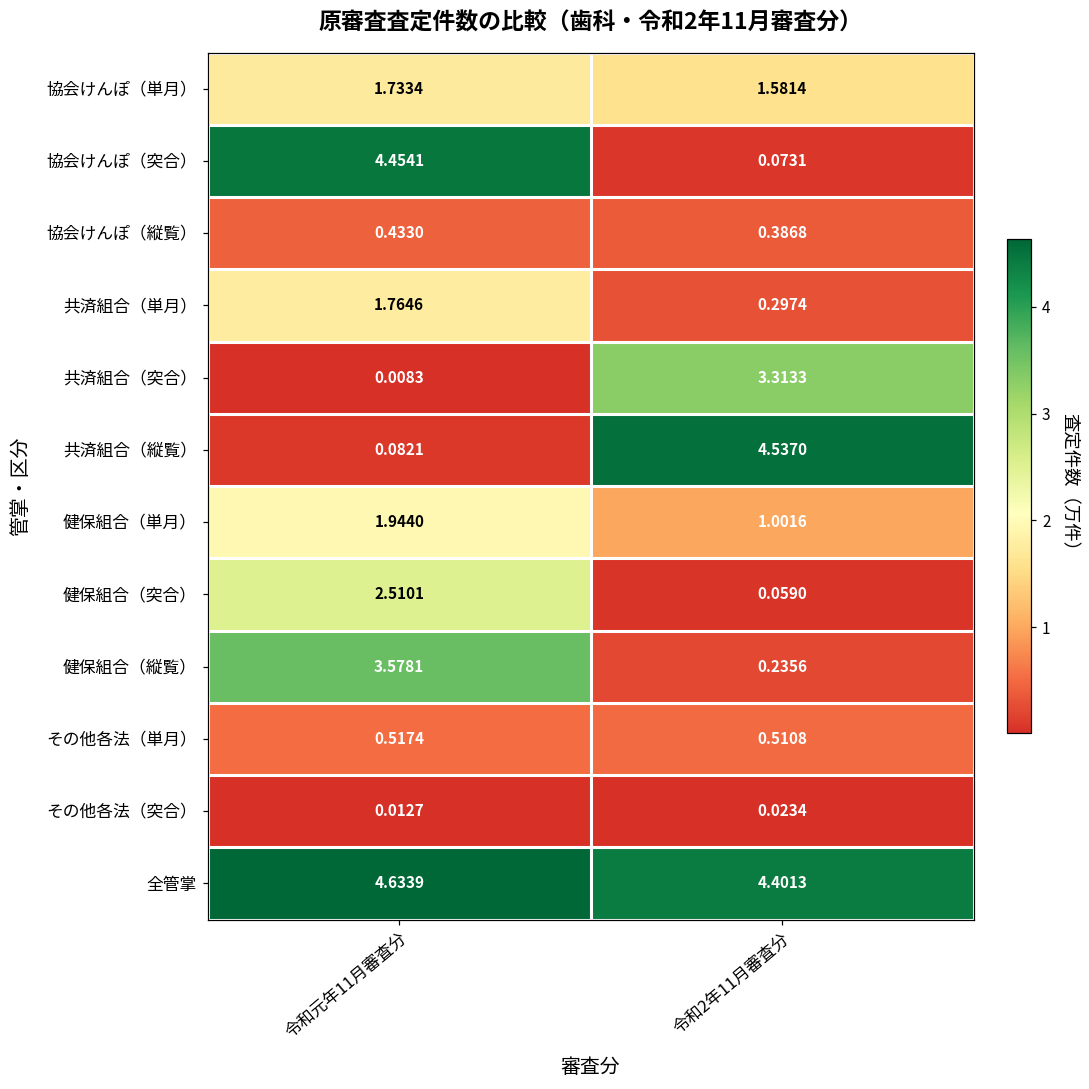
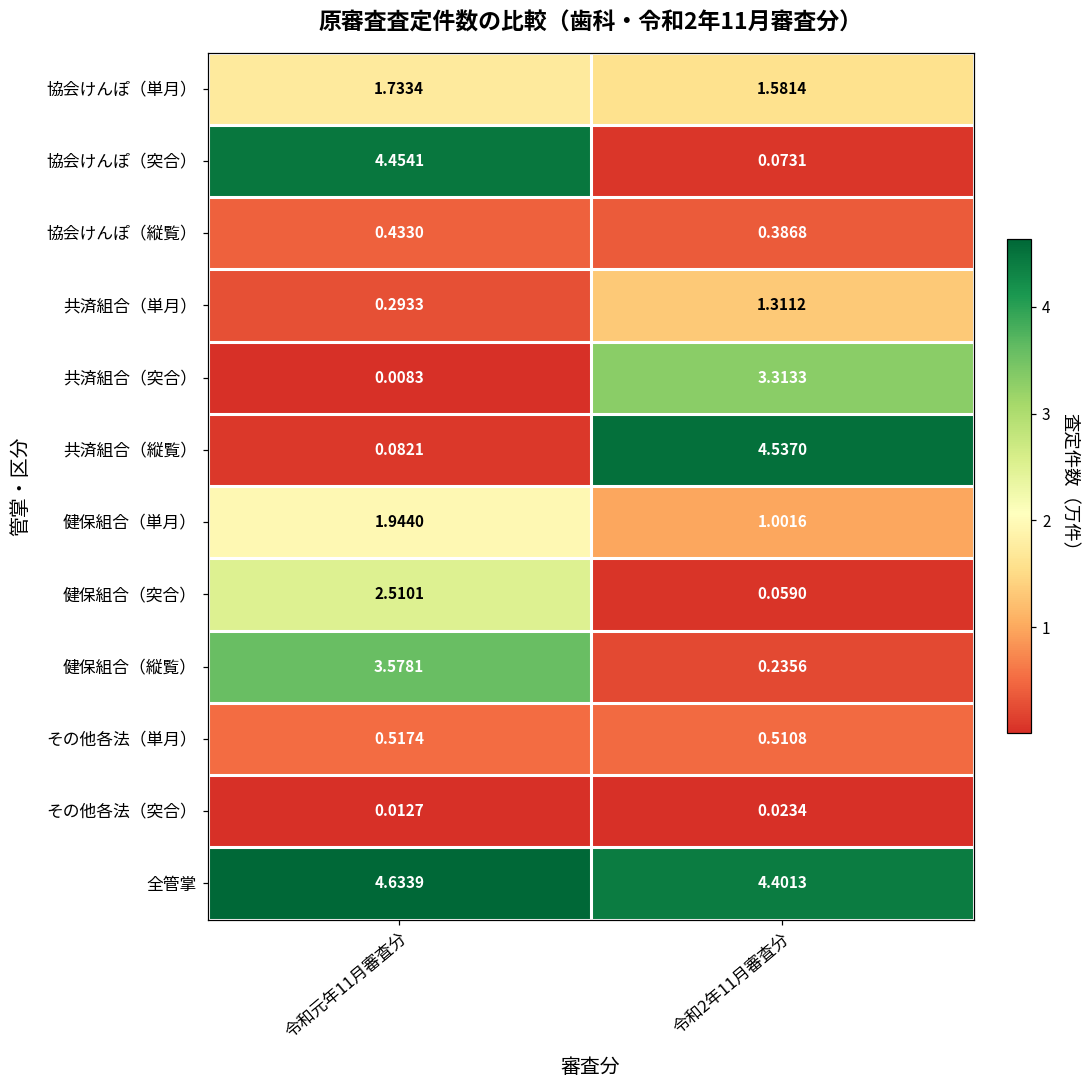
共済組合（単月）, 令和元年11月審査分: 1.7646 -> 0.2933
共済組合（単月）, 令和2年11月審査分: 0.2974 -> 1.3112
